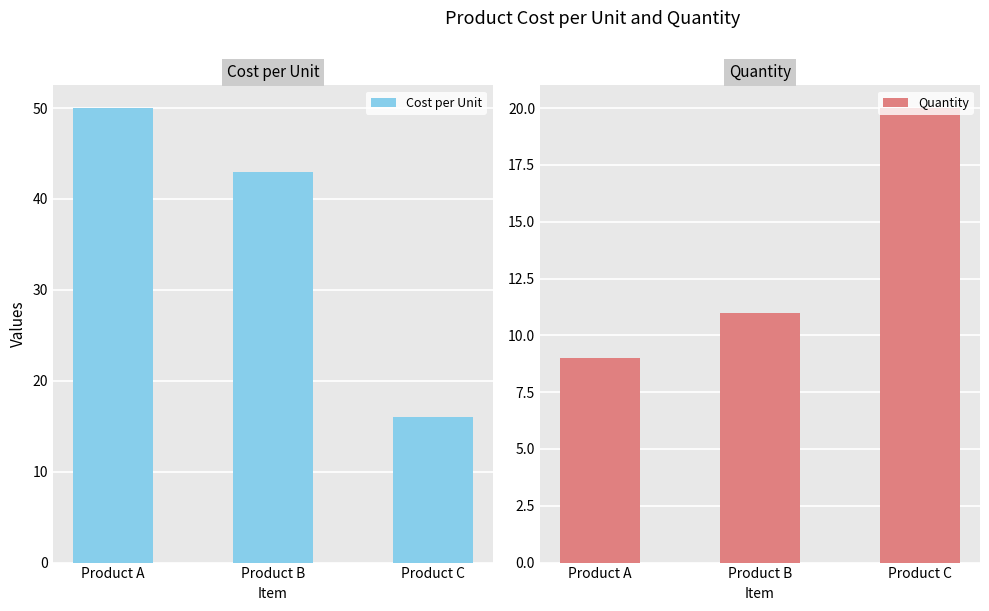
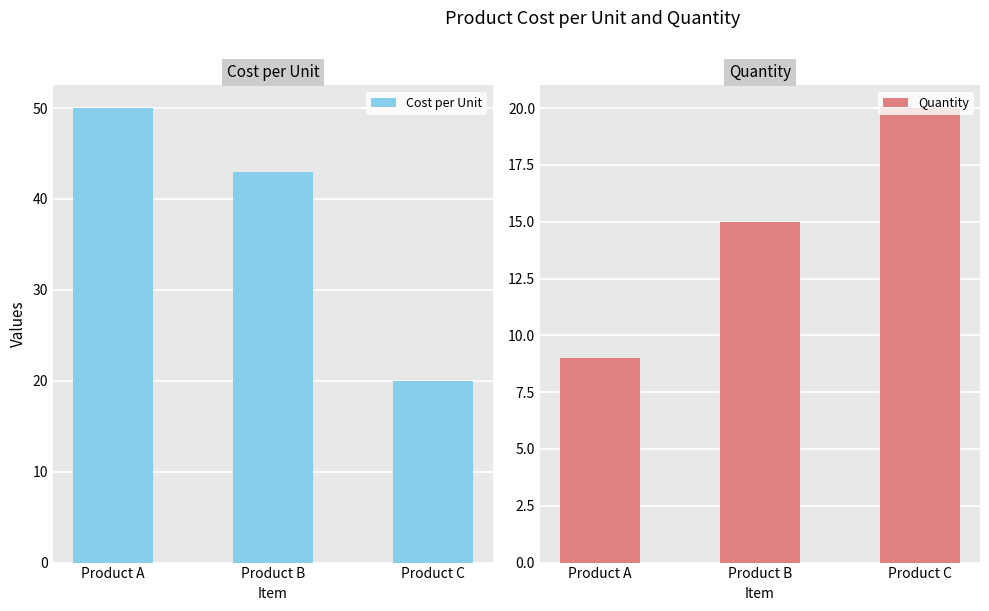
Cost per Unit, Product C: 16 -> 20
Quantity, Product B: 11 -> 15
